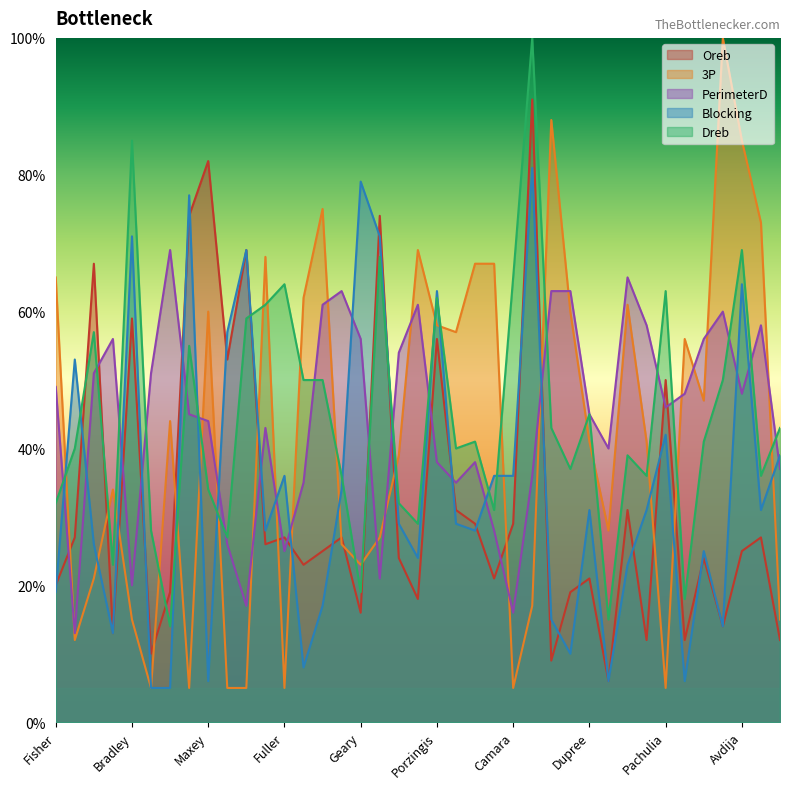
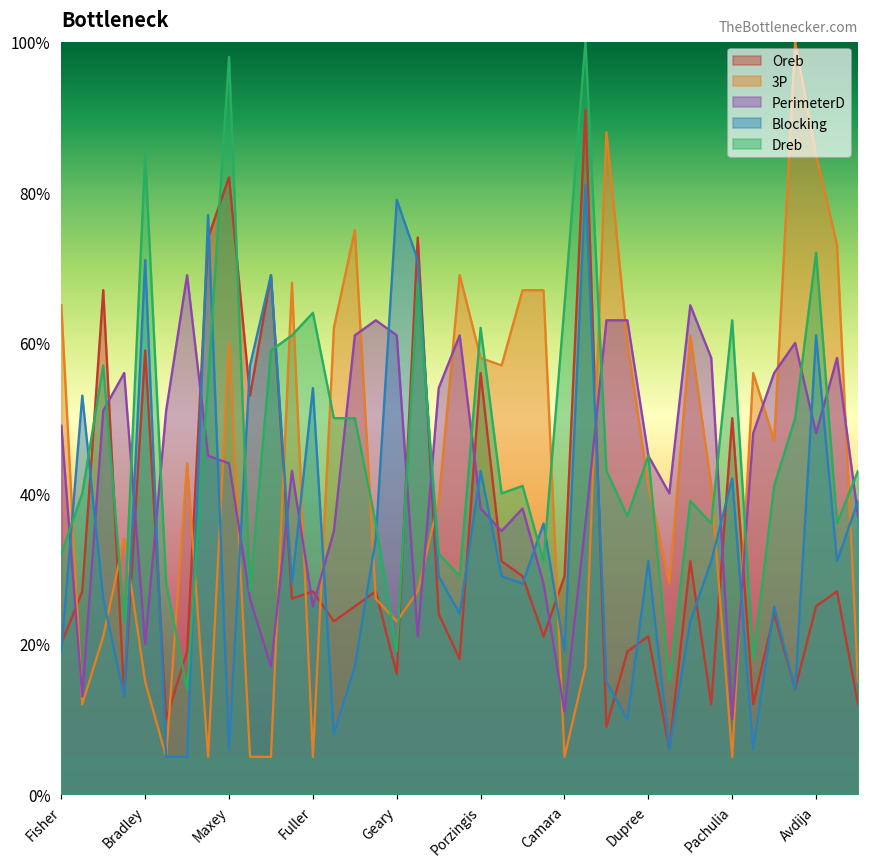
Dreb, Maxey: 34% -> 98%
Blocking, Fuller: 36% -> 54%
PerimeterD, Geary: 56% -> 61%
Blocking, Porzingis: 63% -> 43%
PerimeterD, Camara: 16% -> 11%
Blocking, Camara: 36% -> 19%
PerimeterD, Pachulia: 46% -> 10%
Blocking, Avdija: 64% -> 61%
Dreb, Avdija: 69% -> 72%
